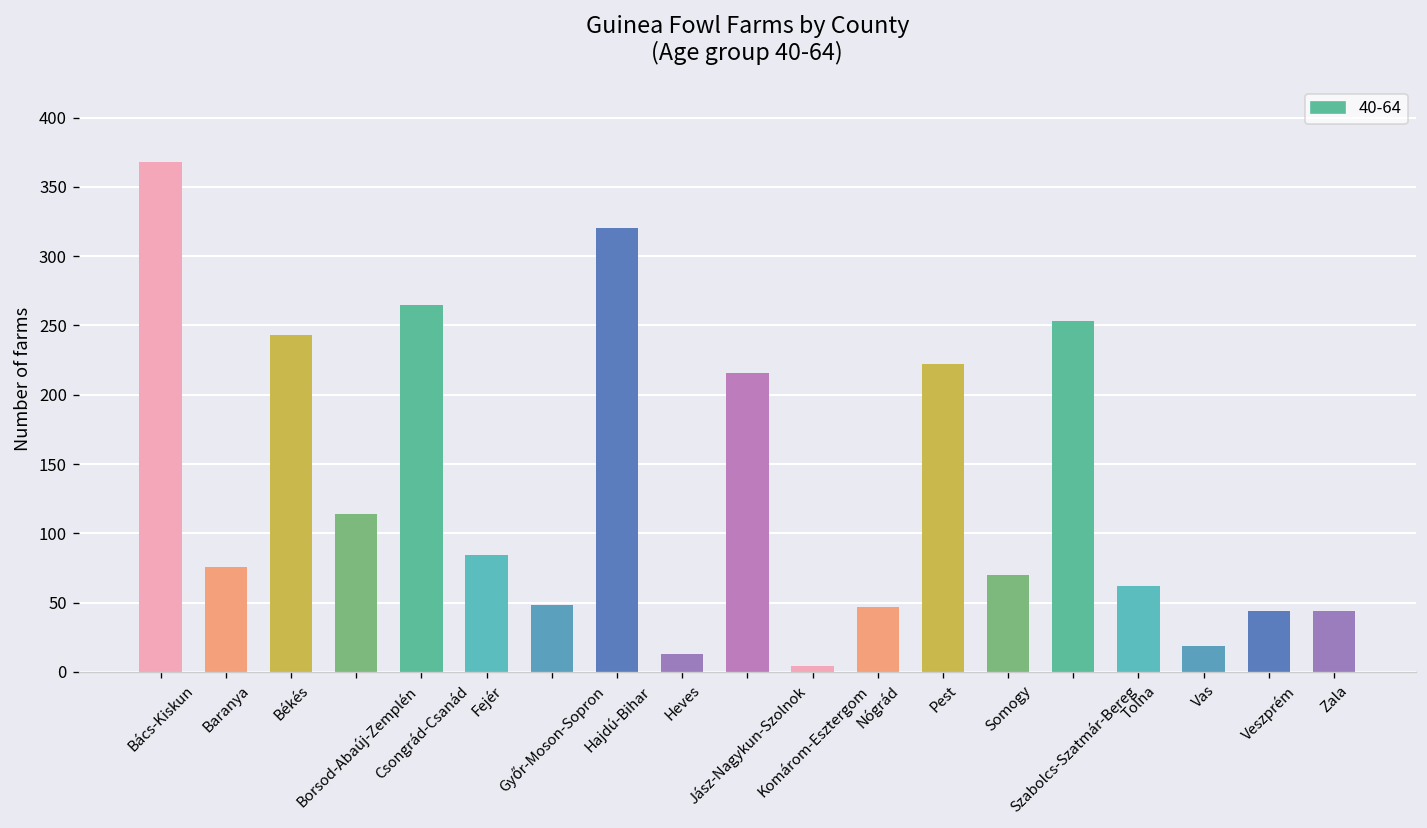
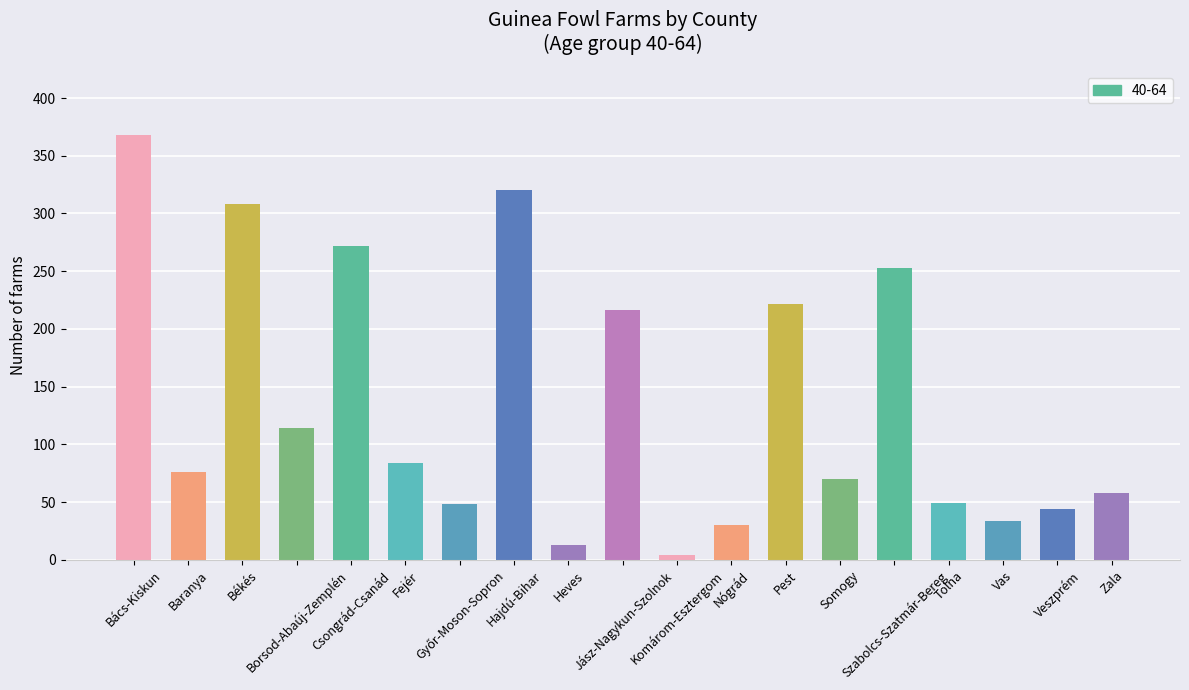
Békés: 243 -> 308
Csongrád-Csanád: 265 -> 272
Nógrád: 47 -> 30
Tolna: 62 -> 49
Vas: 19 -> 34
Zala: 44 -> 58
